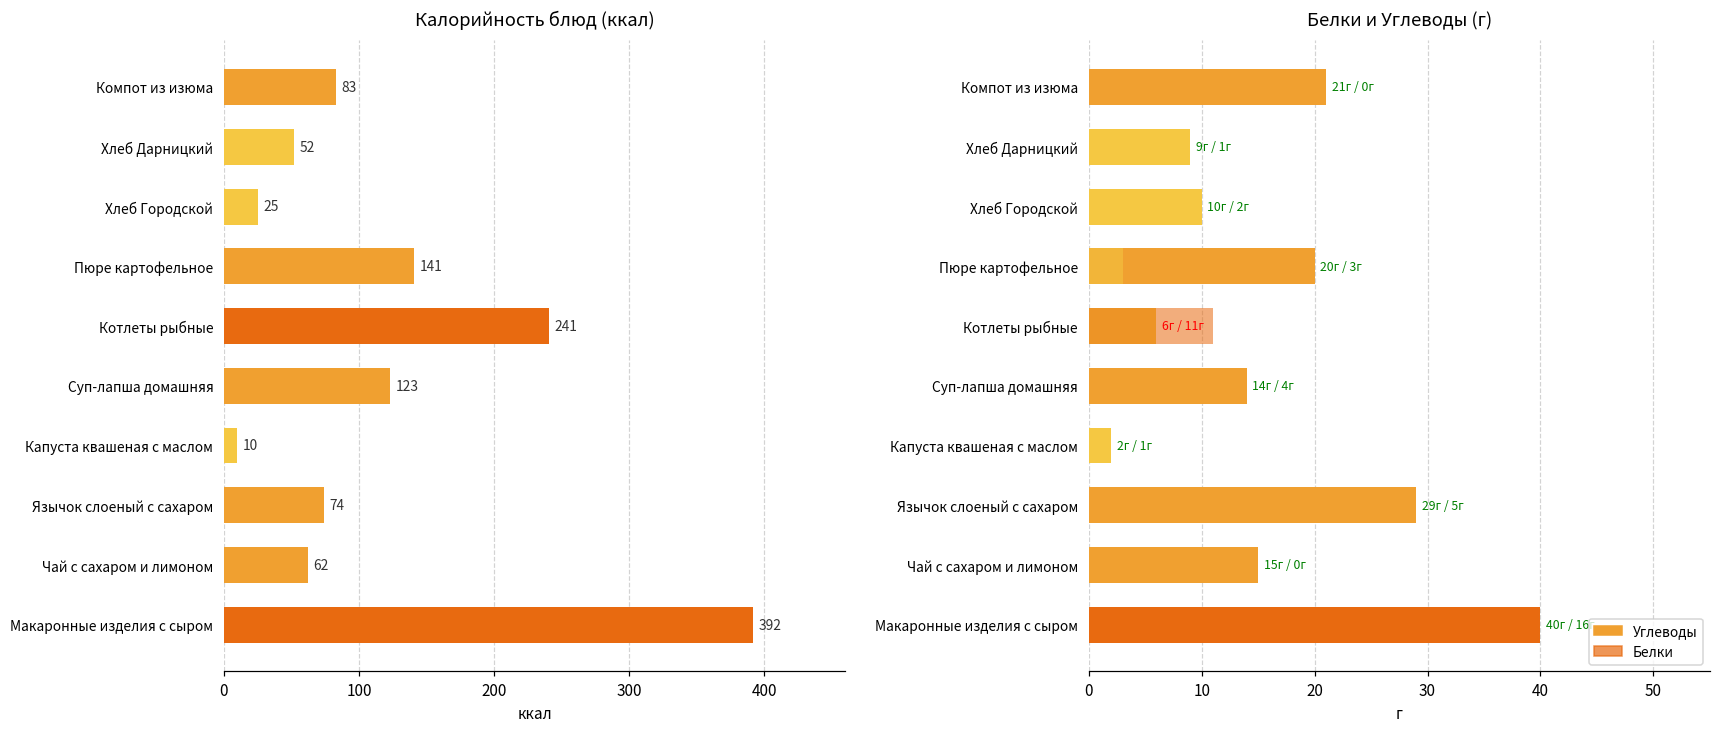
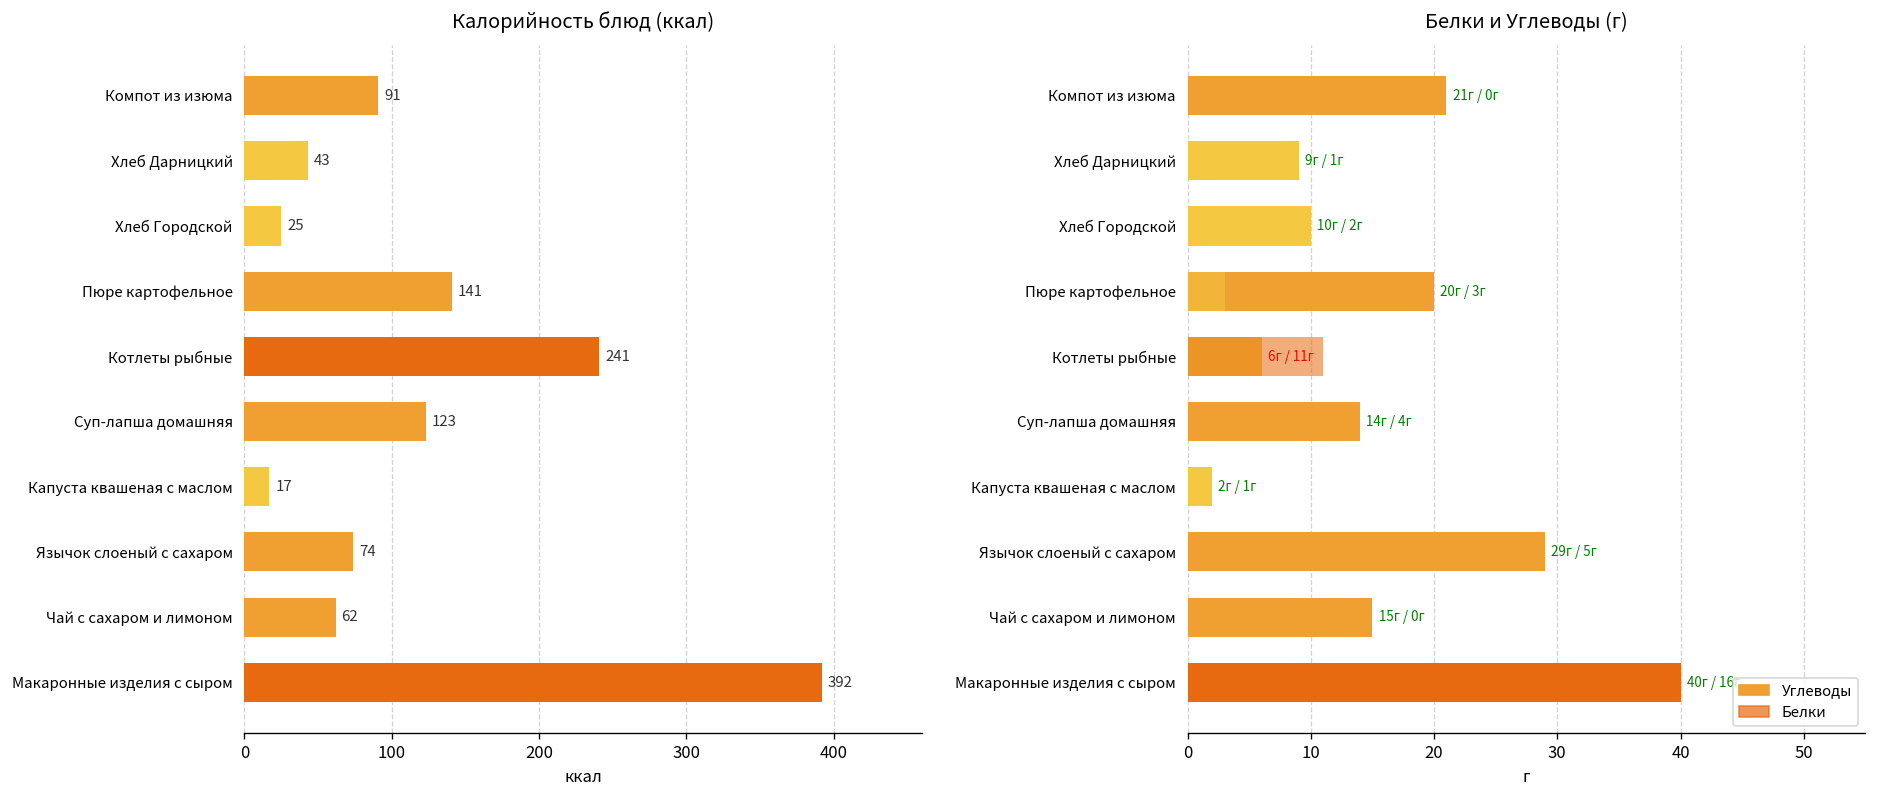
Калорийность блюд (ккал), Компот из изюма: 83 -> 91
Калорийность блюд (ккал), Хлеб Дарницкий: 52 -> 43
Калорийность блюд (ккал), Капуста квашеная с маслом: 10 -> 17
